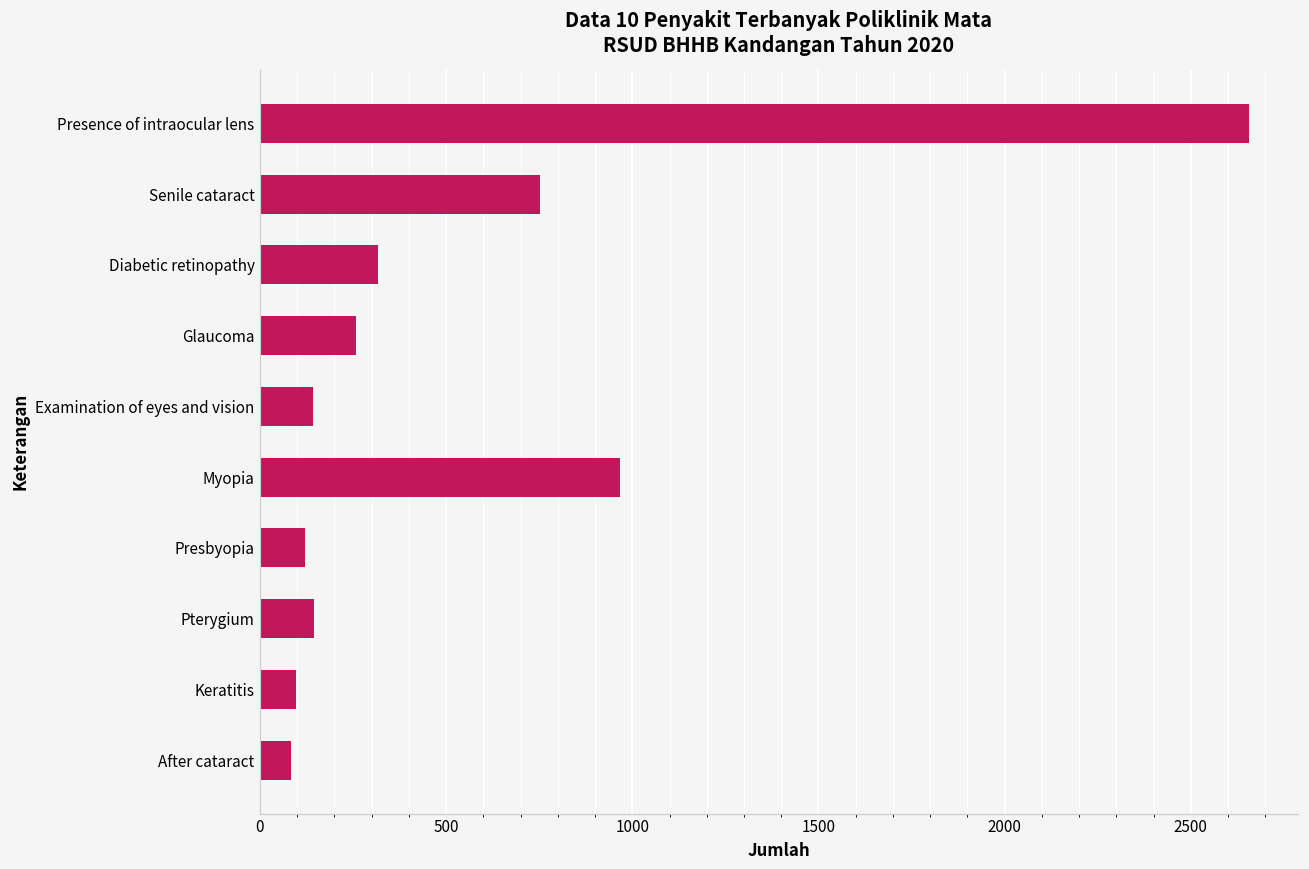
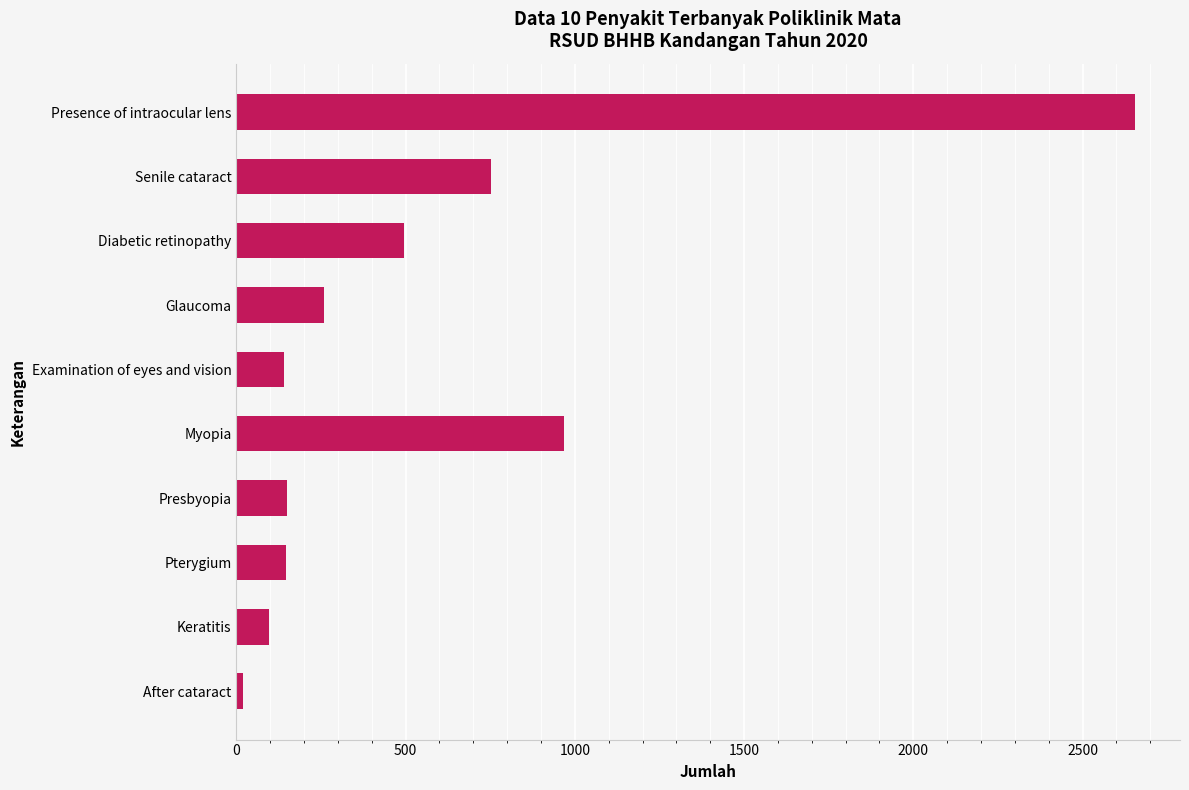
Diabetic retinopathy: 320 -> 500
Presbyopia: 120 -> 150
After cataract: 80 -> 20
